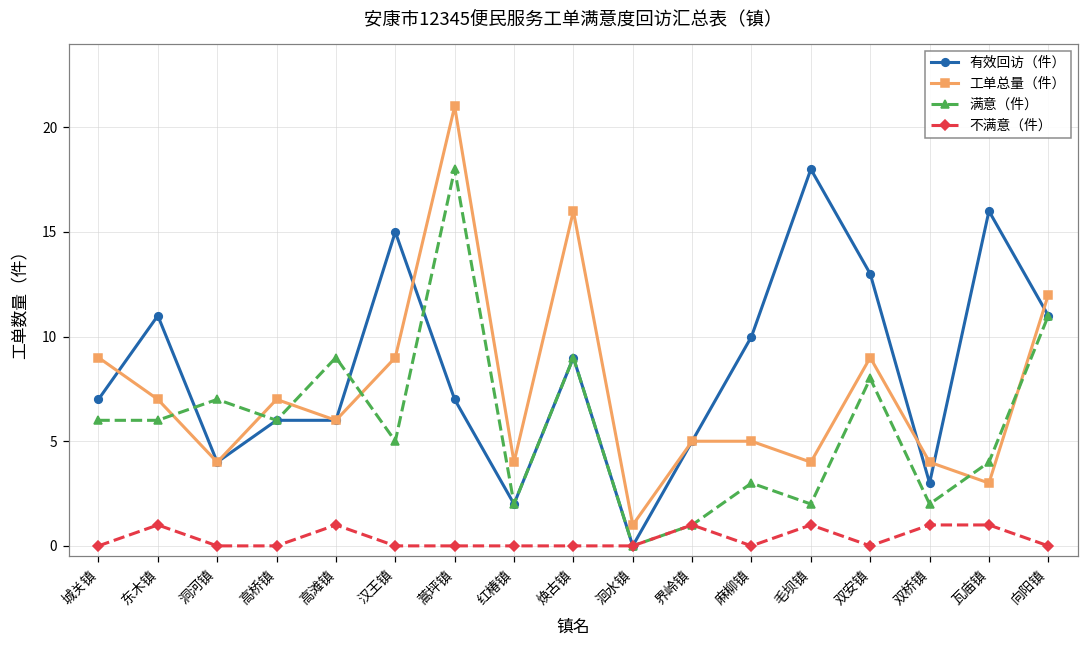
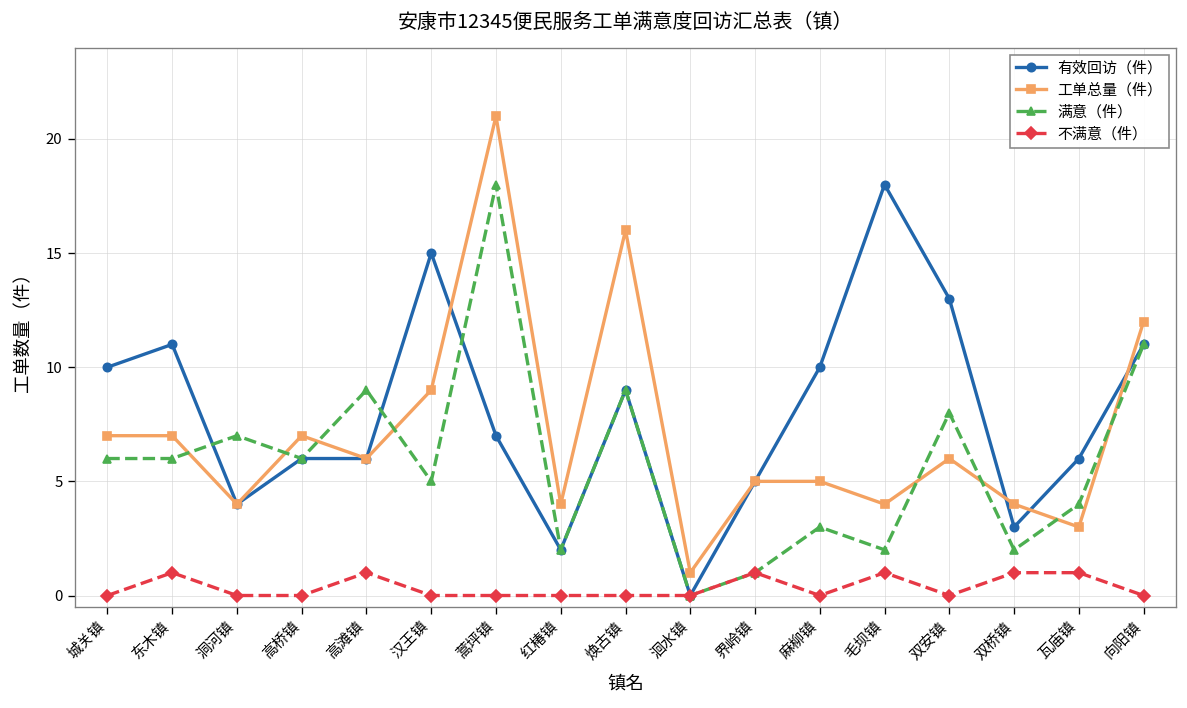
有效回访（件）, 城关镇: 7 -> 10
工单总量（件）, 城关镇: 9 -> 7
工单总量（件）, 双安镇: 9 -> 6
有效回访（件）, 瓦庙镇: 16 -> 6
